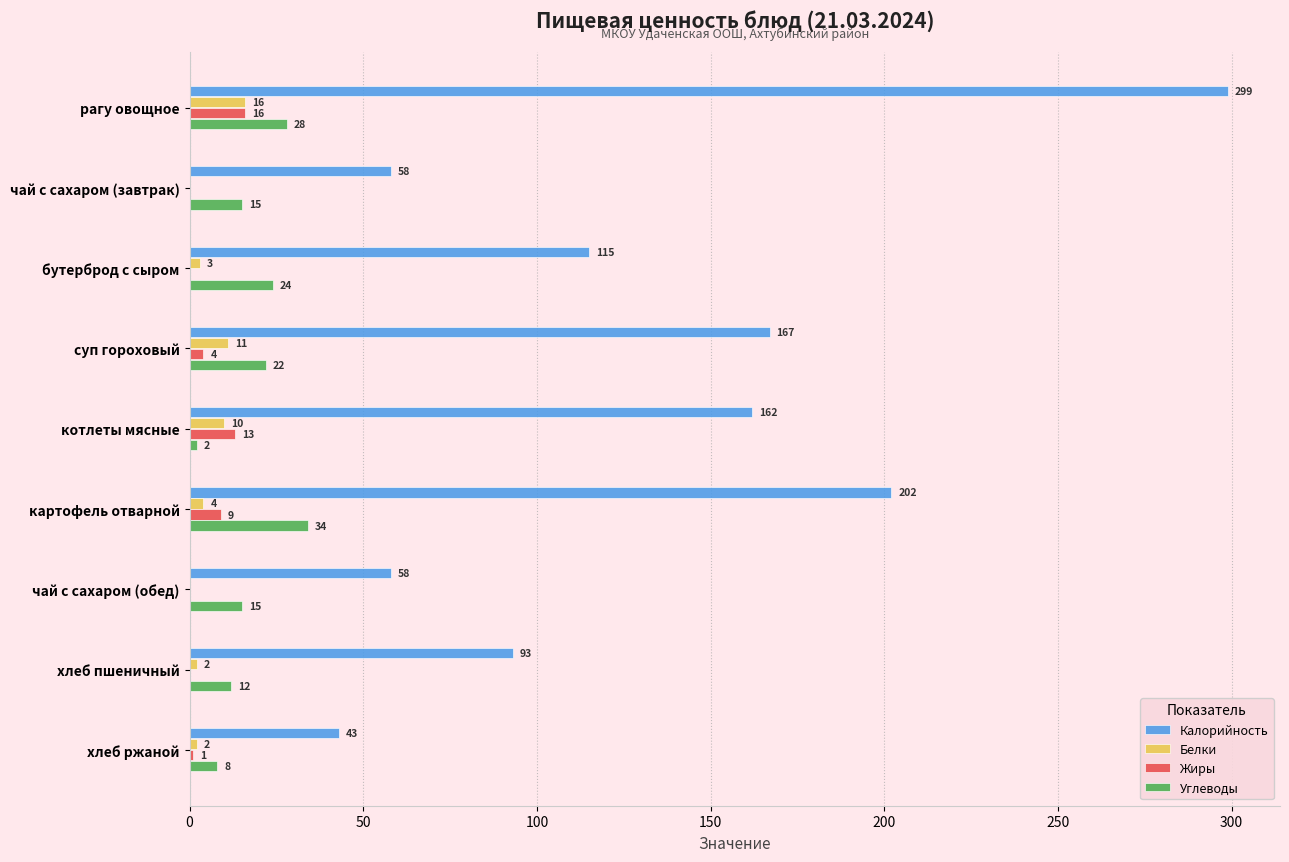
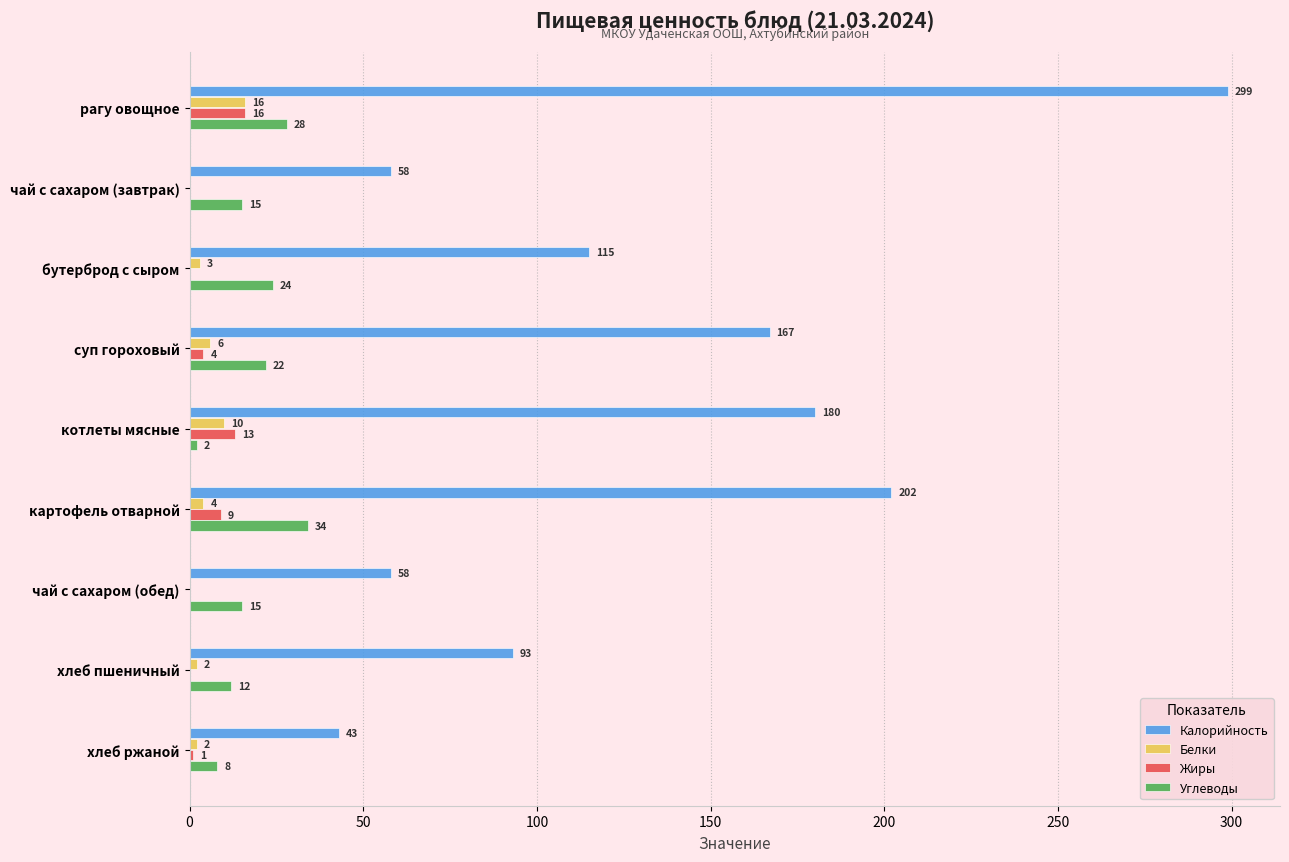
Белки, суп гороховый: 11 -> 6
Калорийность, котлеты мясные: 162 -> 180
